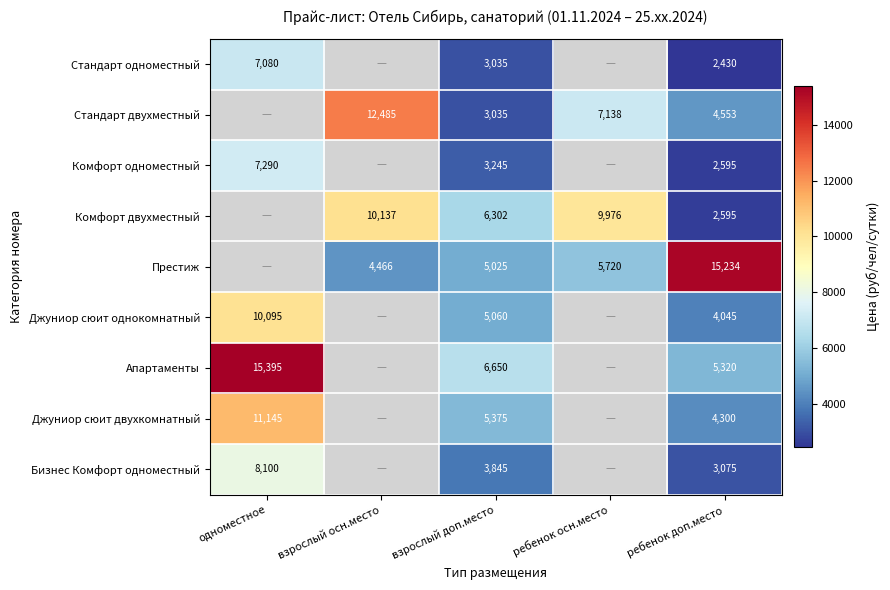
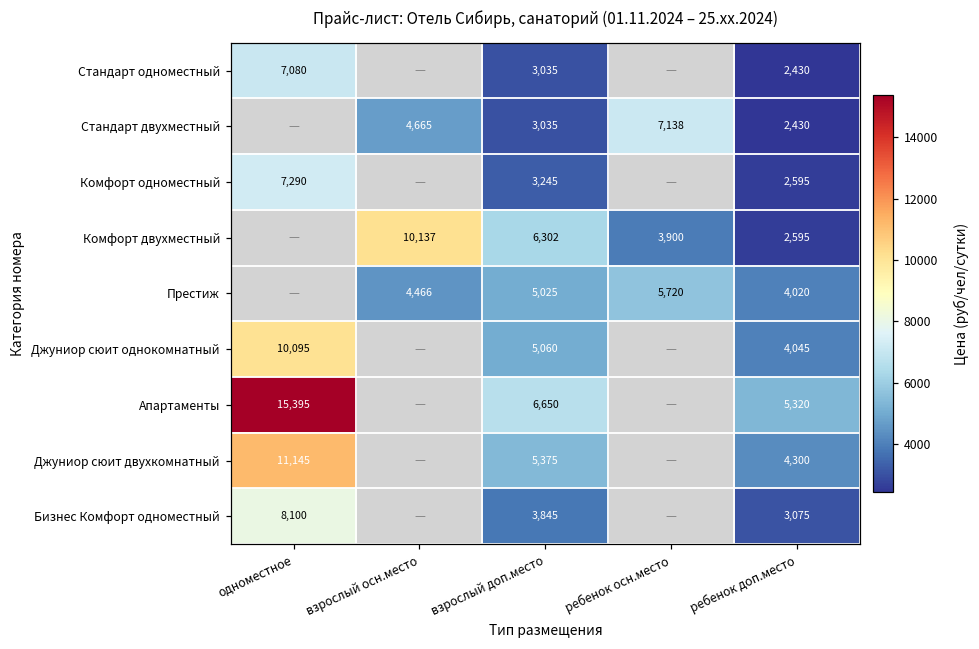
Стандарт двухместный, взрослый осн.место: 12,485 -> 4,665
Стандарт двухместный, ребенок доп.место: 4,553 -> 2,430
Комфорт двухместный, ребенок осн.место: 9,976 -> 3,900
Престиж, ребенок доп.место: 15,234 -> 4,020
